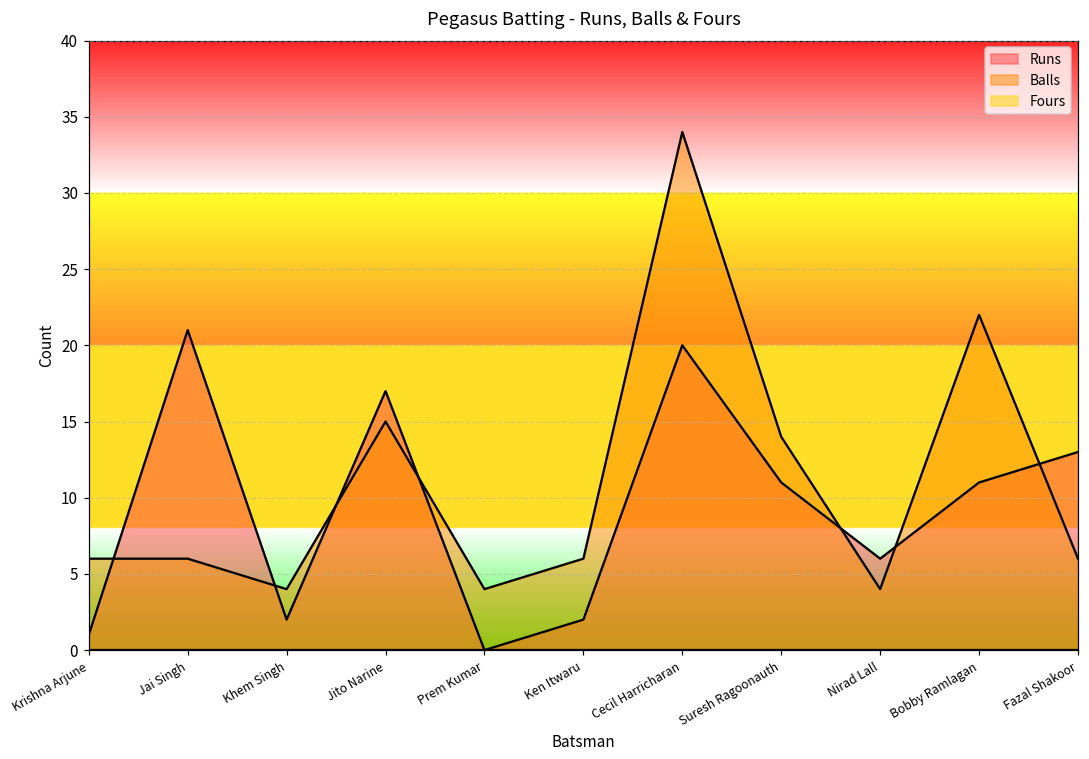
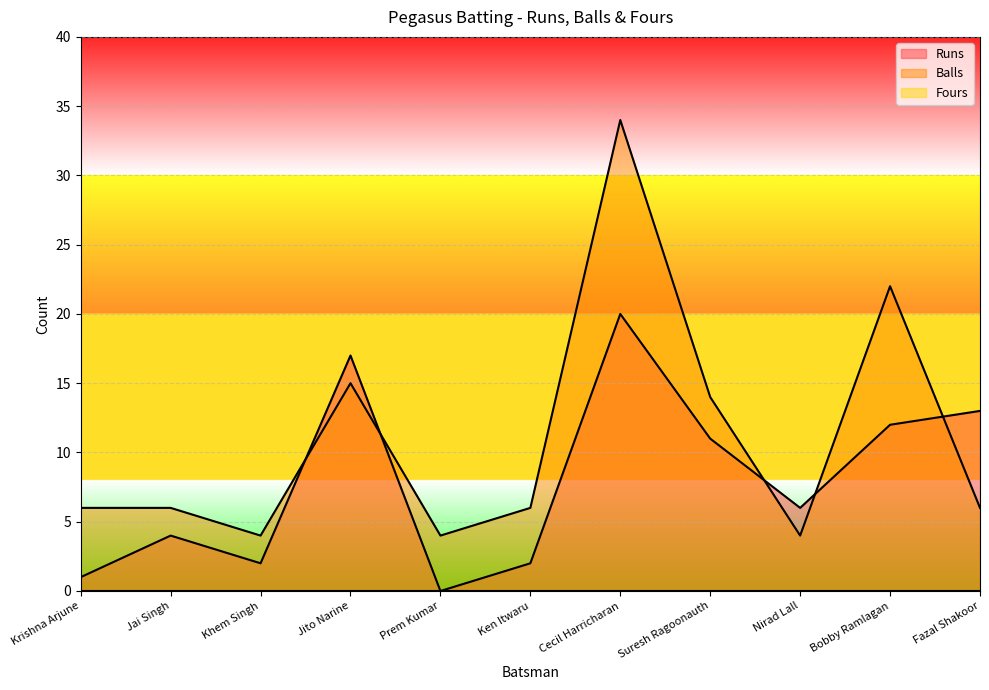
Runs, Jai Singh: 21 -> 4
Runs, Bobby Ramlagan: 11 -> 12
